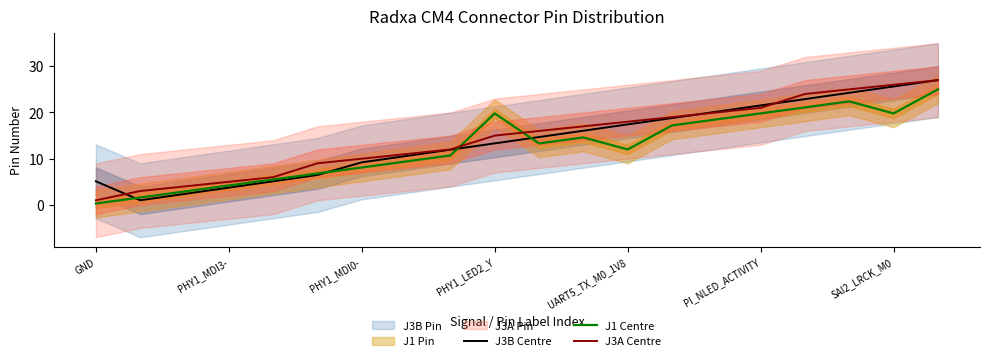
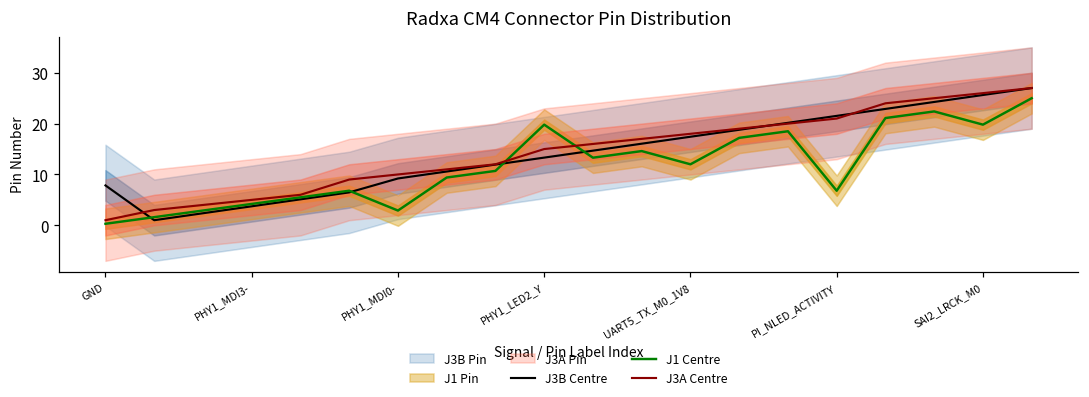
J3B Centre, GND: 5 -> 8
J1 Centre, PHY1_MDI0-: 8 -> 3
J1 Centre, PI_NLED_ACTIVITY: 20 -> 7
